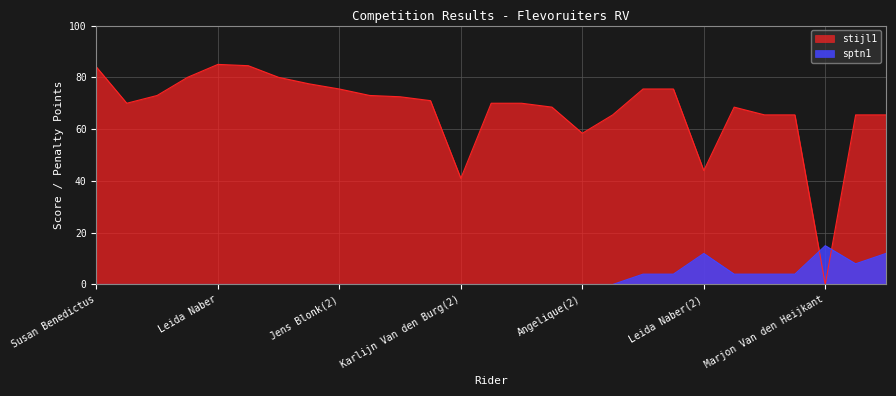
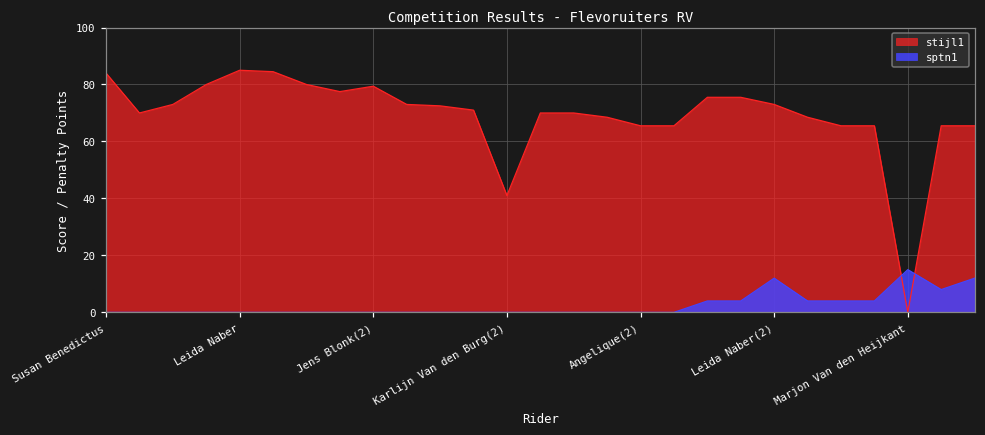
stijl1, Jens Blonk(2): 76 -> 79
stijl1, Angelique(2): 58 -> 66
stijl1, Leida Naber(2): 44 -> 73
